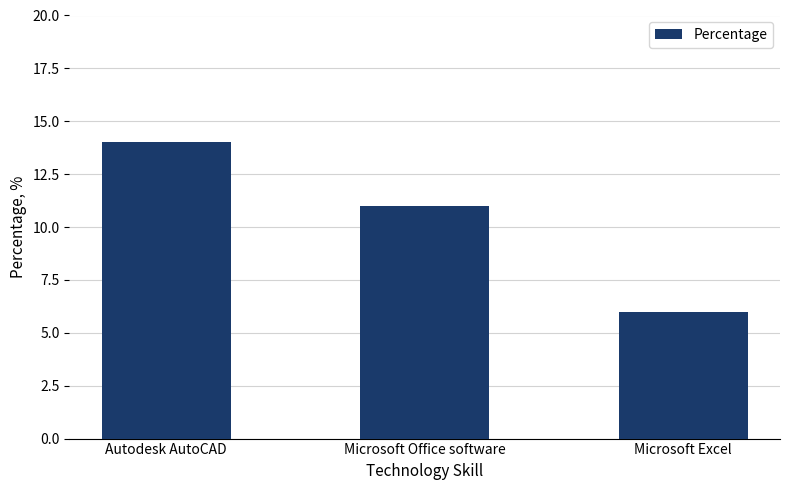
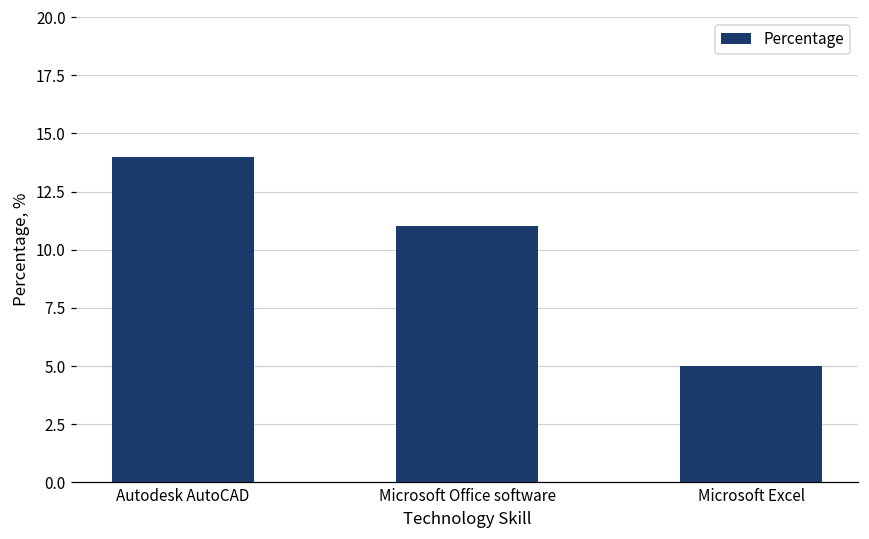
Microsoft Excel: 6 -> 5
